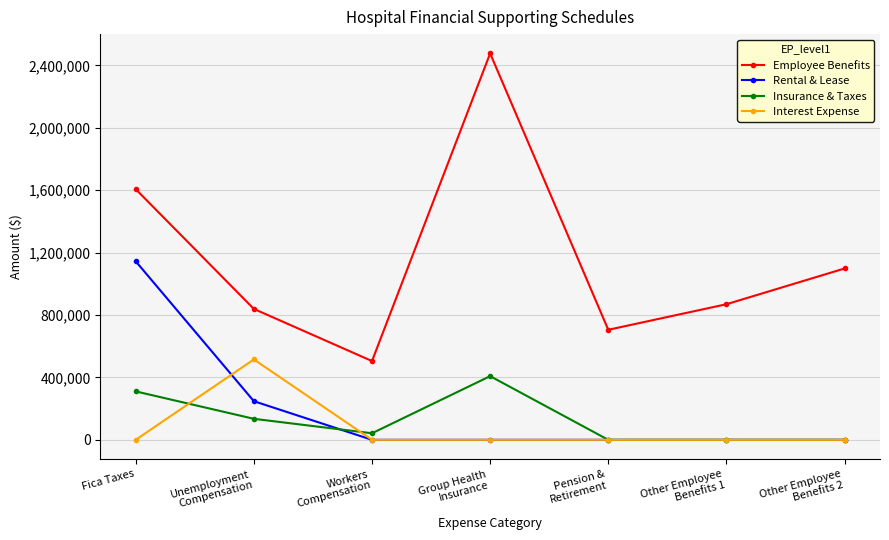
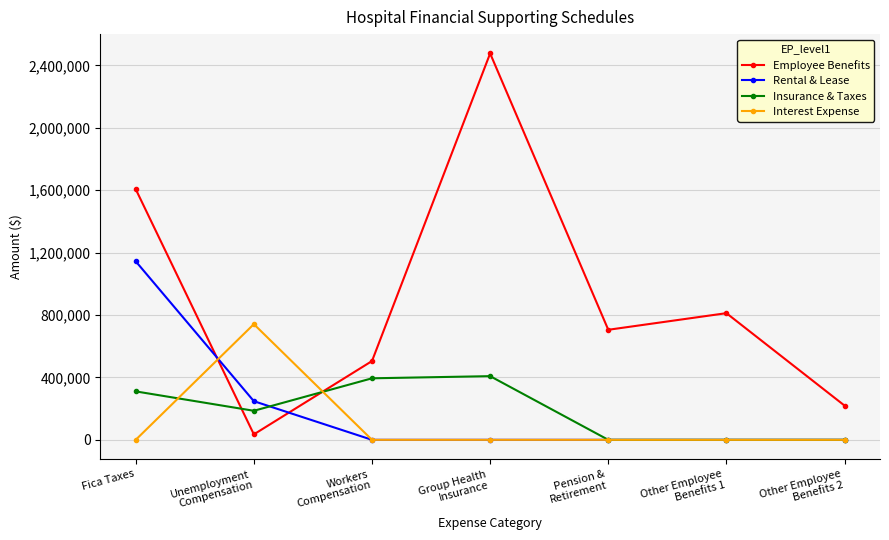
Employee Benefits, Unemployment Compensation: 840,000 -> 40,000
Insurance & Taxes, Unemployment Compensation: 130,000 -> 190,000
Interest Expense, Unemployment Compensation: 520,000 -> 740,000
Insurance & Taxes, Workers Compensation: 40,000 -> 390,000
Employee Benefits, Other Employee Benefits 1: 870,000 -> 810,000
Employee Benefits, Other Employee Benefits 2: 1,100,000 -> 220,000
